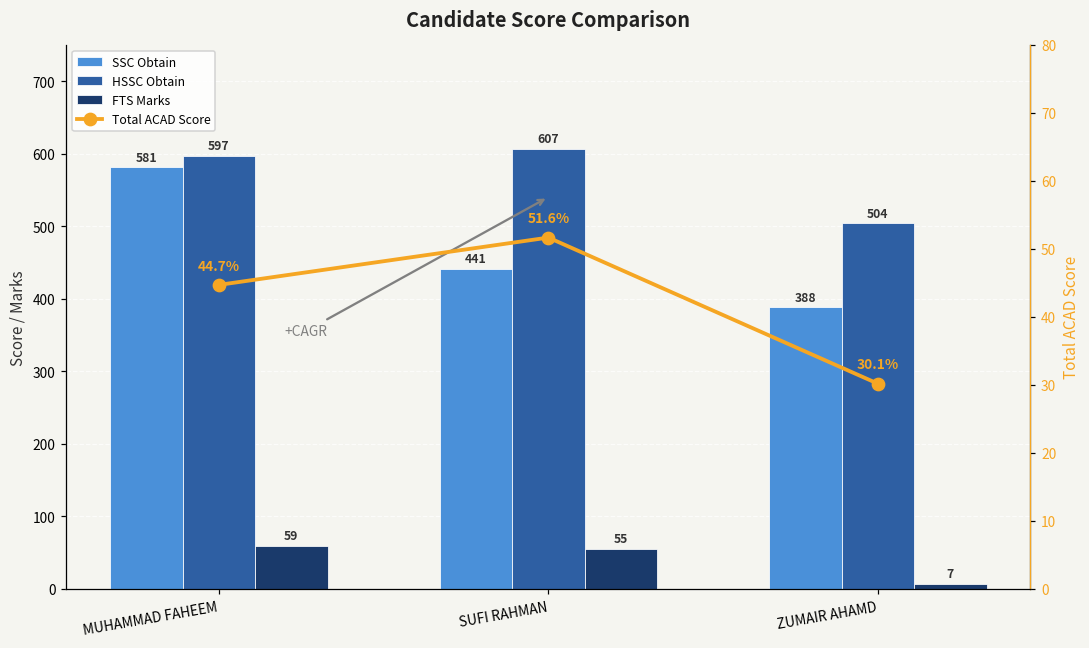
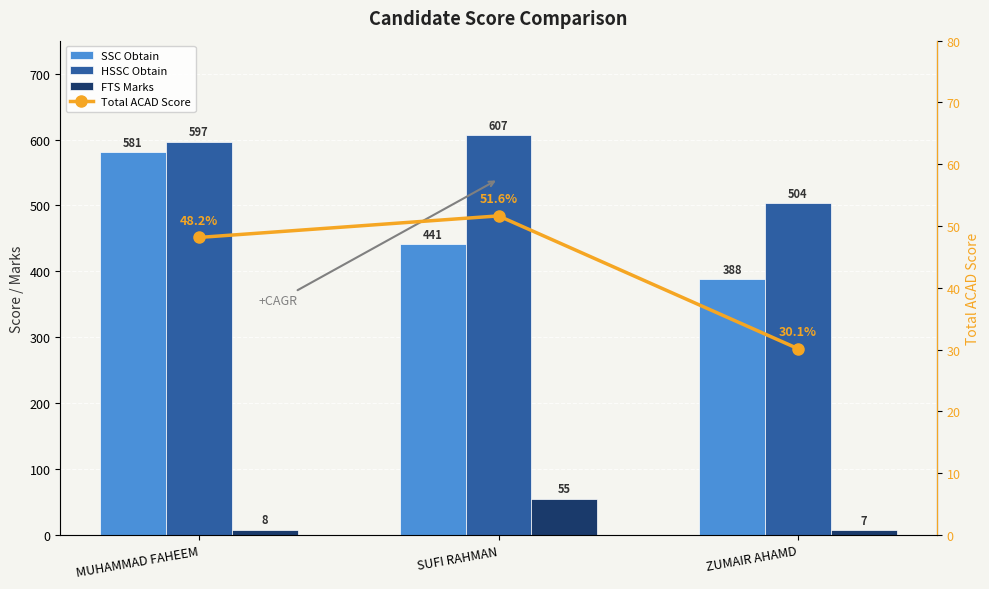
FTS Marks, MUHAMMAD FAHEEM: 59 -> 8
Total ACAD Score, MUHAMMAD FAHEEM: 44.7% -> 48.2%
